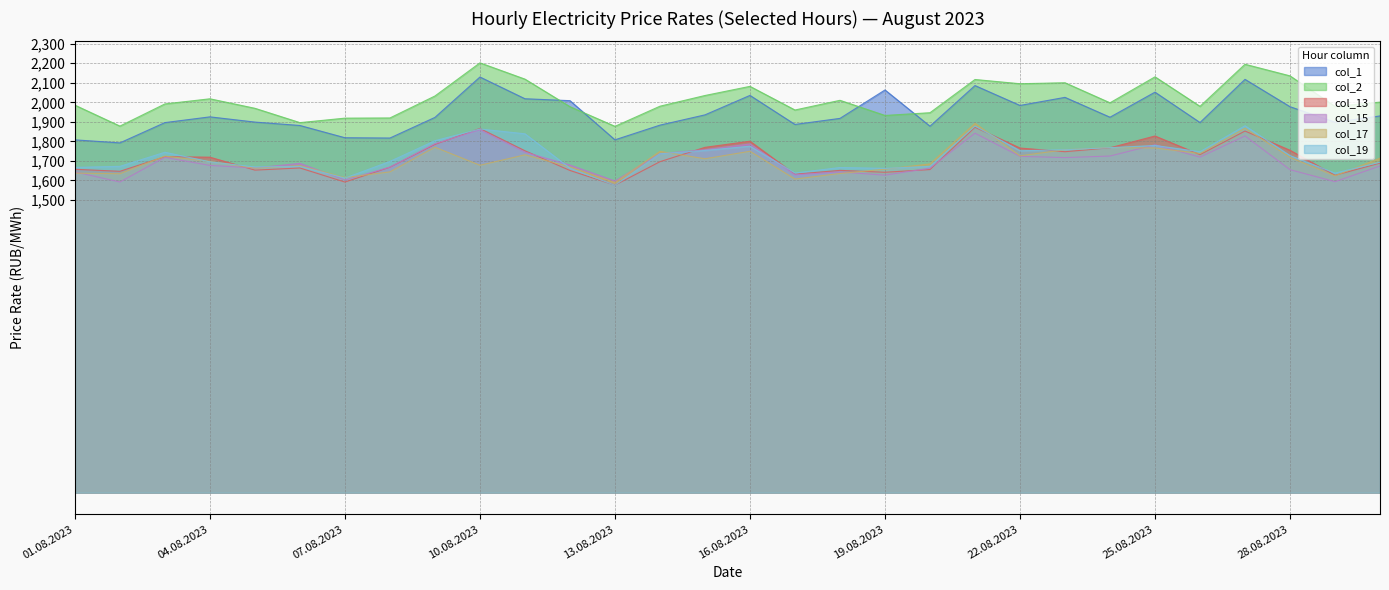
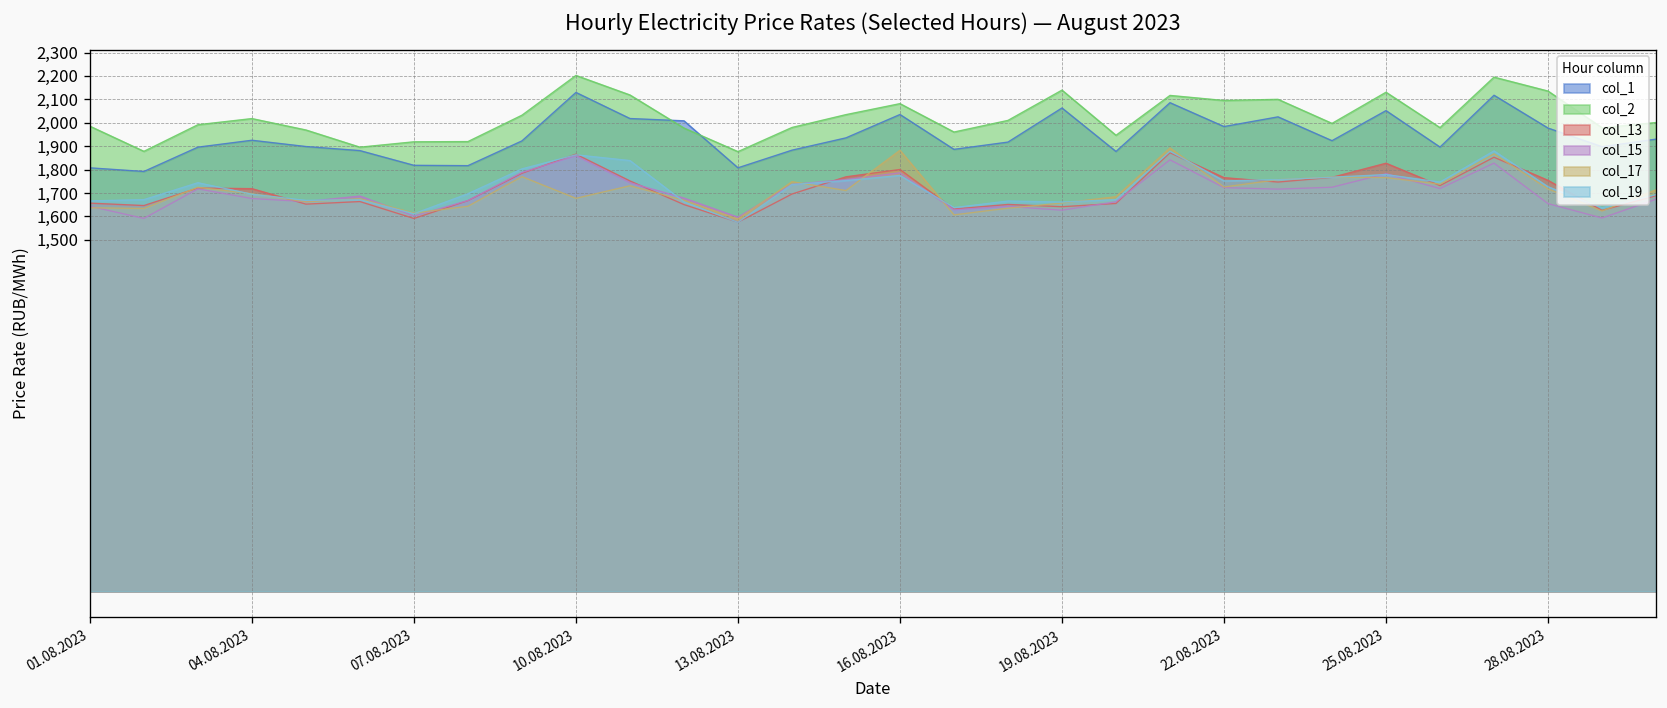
col_17, 16.08.2023: 1,750 -> 1,880
col_2, 19.08.2023: 1,930 -> 2,140
